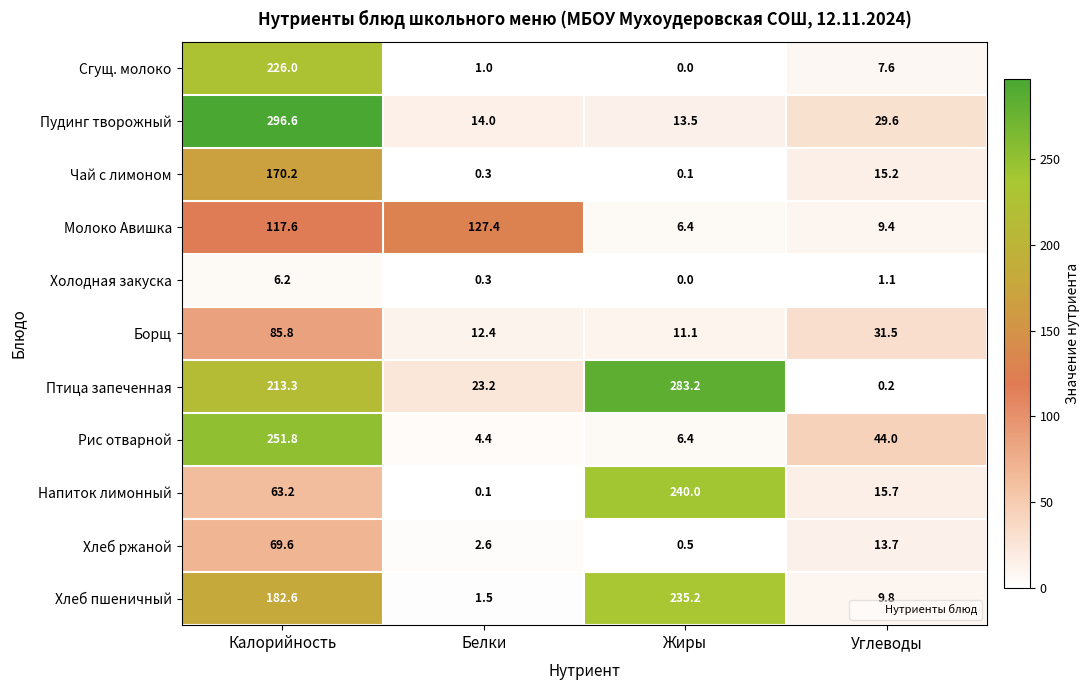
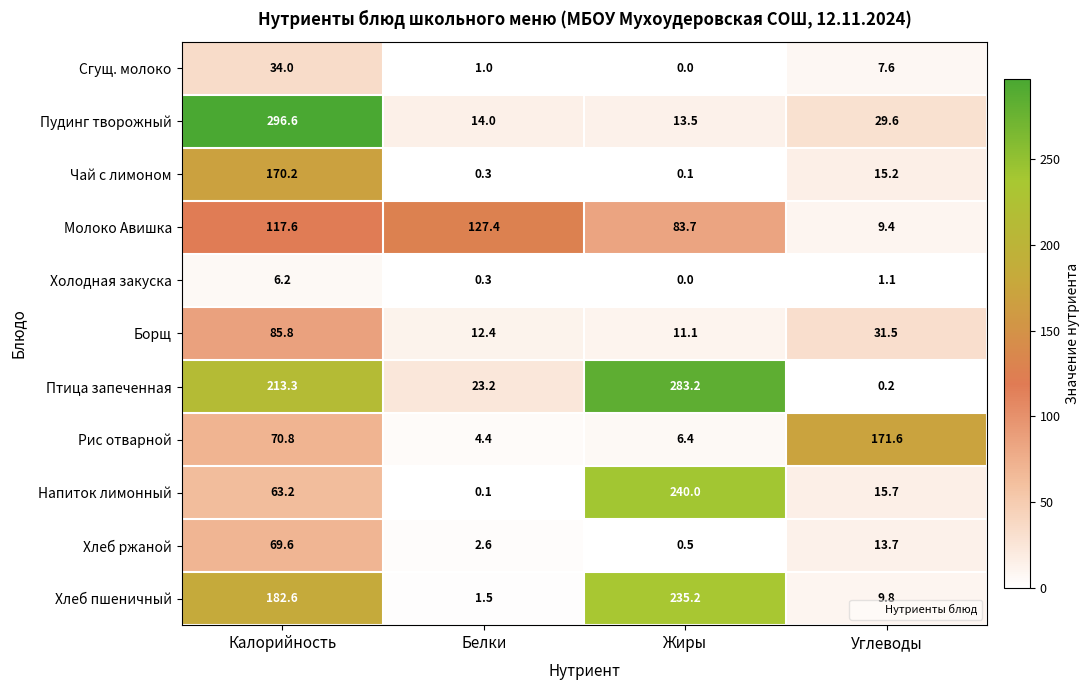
Сгущ. молоко, Калорийность: 226.0 -> 34.0
Молоко Авишка, Жиры: 6.4 -> 83.7
Рис отварной, Калорийность: 251.8 -> 70.8
Рис отварной, Углеводы: 44.0 -> 171.6
